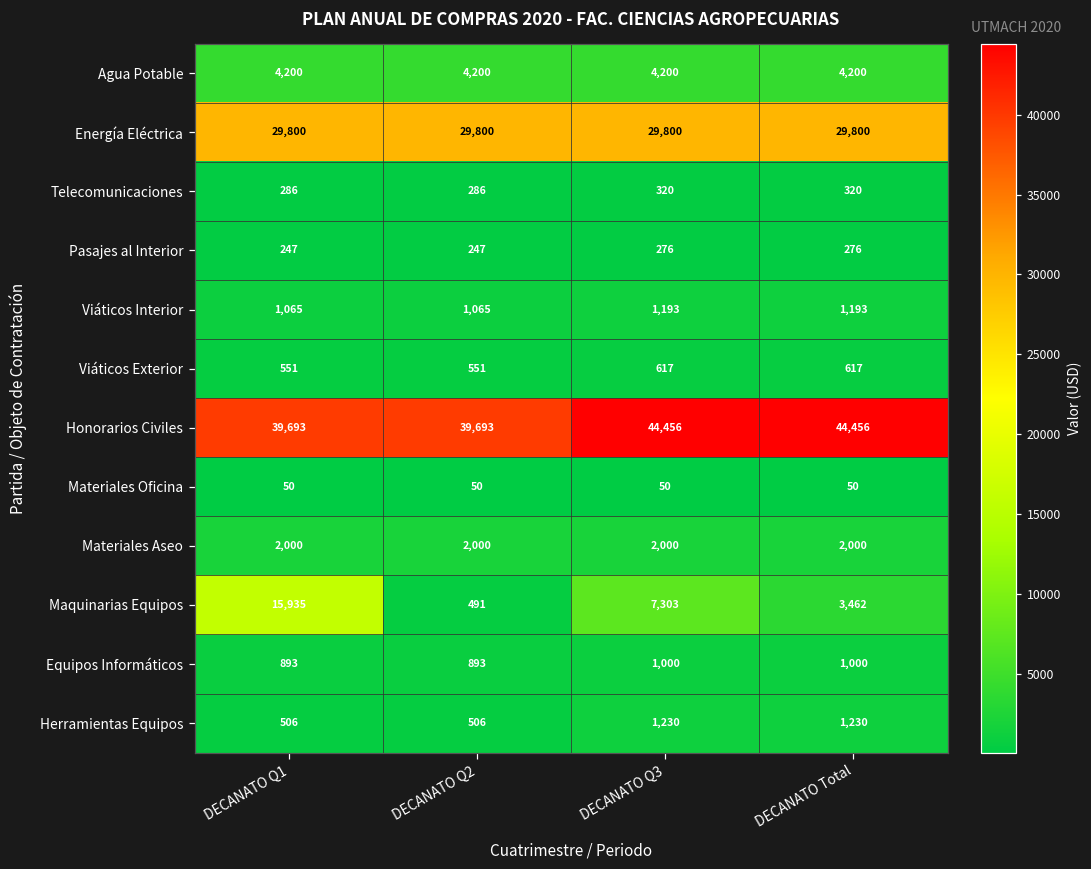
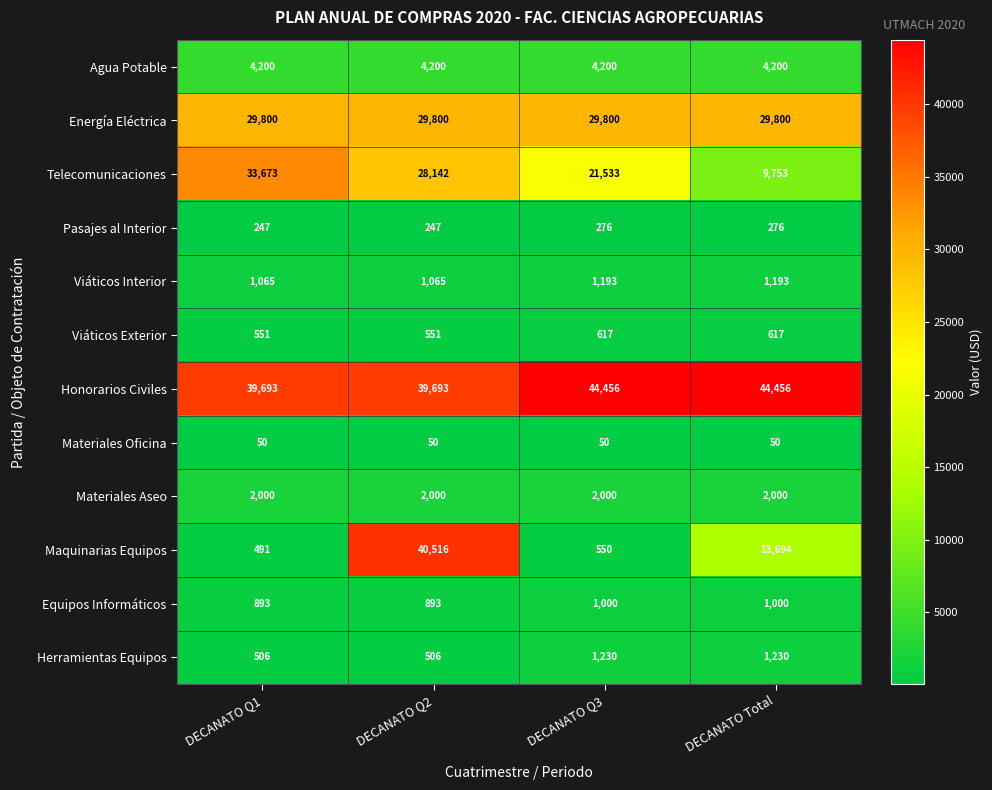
Telecomunicaciones, DECANATO Q1: 286 -> 33,673
Telecomunicaciones, DECANATO Q2: 286 -> 28,142
Telecomunicaciones, DECANATO Q3: 320 -> 21,533
Telecomunicaciones, DECANATO Total: 320 -> 9,753
Maquinarias Equipos, DECANATO Q1: 15,935 -> 491
Maquinarias Equipos, DECANATO Q2: 491 -> 40,516
Maquinarias Equipos, DECANATO Q3: 7,303 -> 550
Maquinarias Equipos, DECANATO Total: 3,462 -> 13,694
